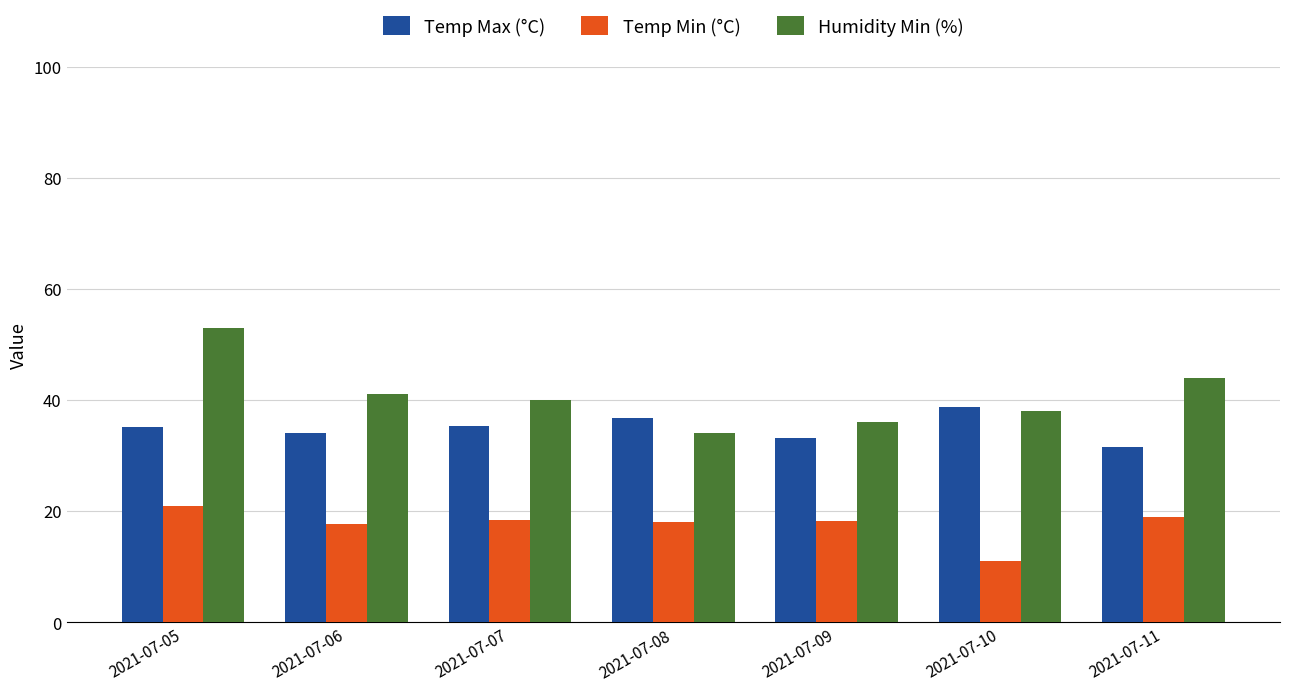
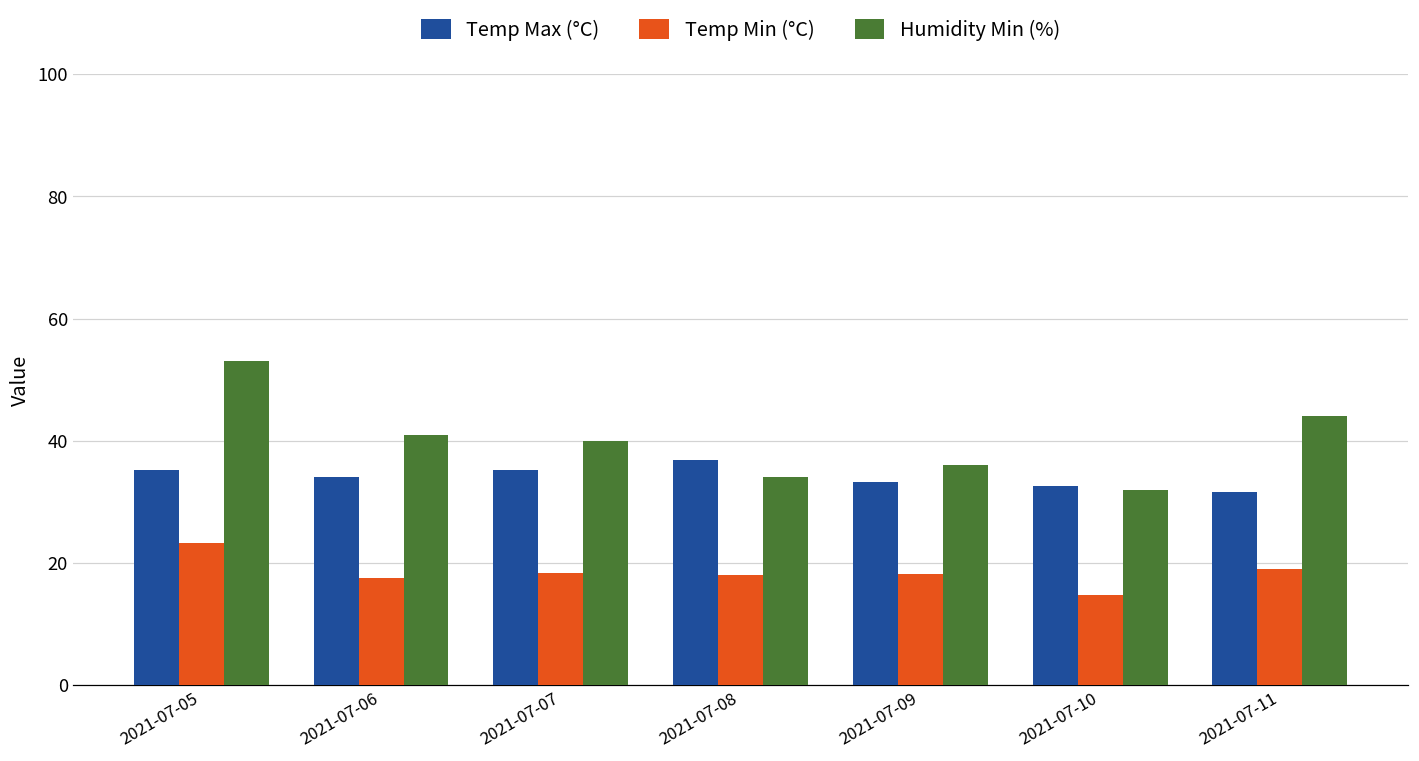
Temp Min (°C), 2021-07-05: 21 -> 23
Temp Max (°C), 2021-07-10: 39 -> 33
Temp Min (°C), 2021-07-10: 11 -> 15
Humidity Min (%), 2021-07-10: 38 -> 32
